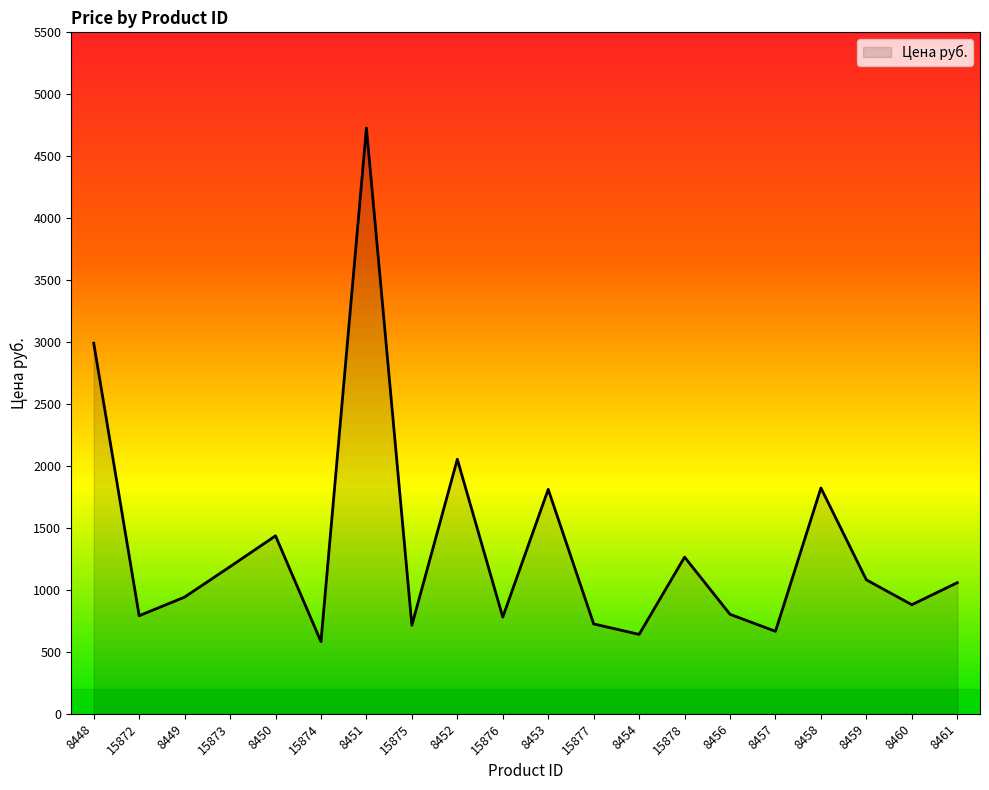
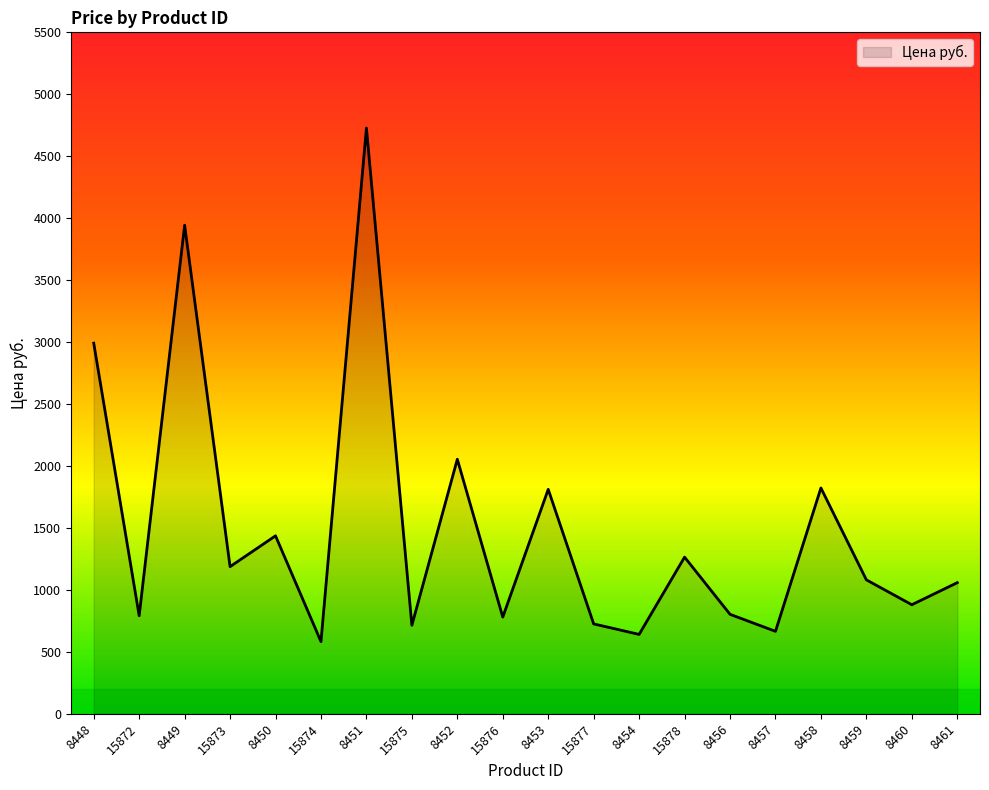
8449: 940 -> 3940
